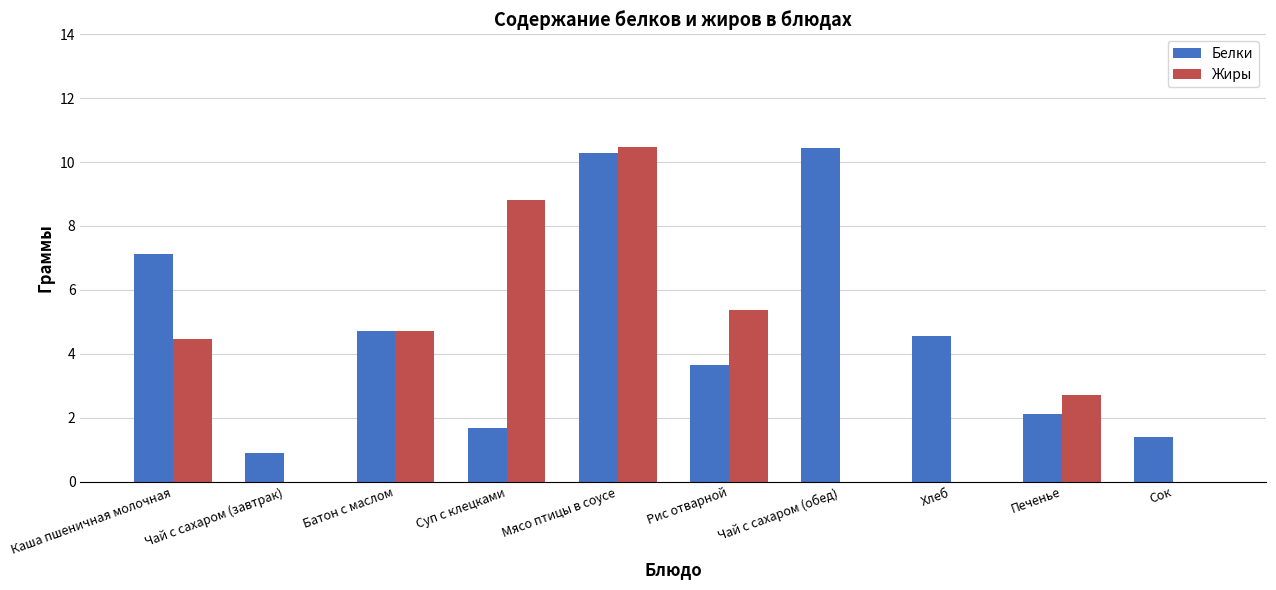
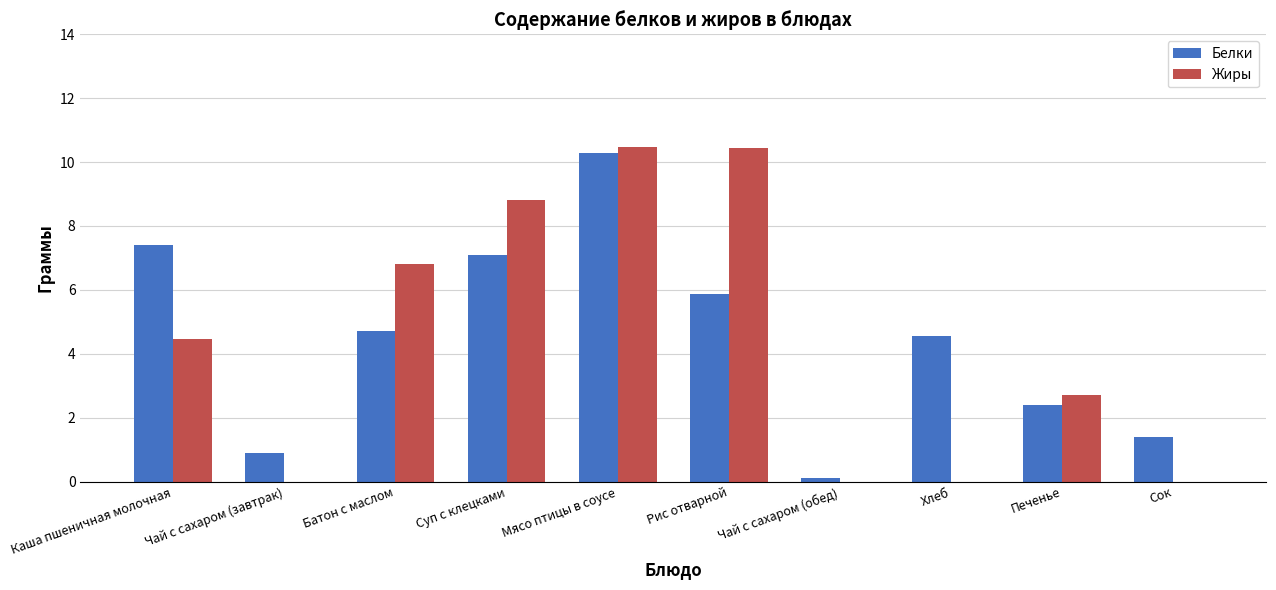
Белки, Каша пшеничная молочная: 7.1 -> 7.4
Жиры, Батон с маслом: 4.7 -> 6.8
Белки, Суп с клецками: 1.7 -> 7.1
Белки, Рис отварной: 3.6 -> 5.9
Жиры, Рис отварной: 5.4 -> 10.4
Белки, Чай с сахаром (обед): 10.4 -> 0.1
Белки, Печенье: 2.1 -> 2.4
